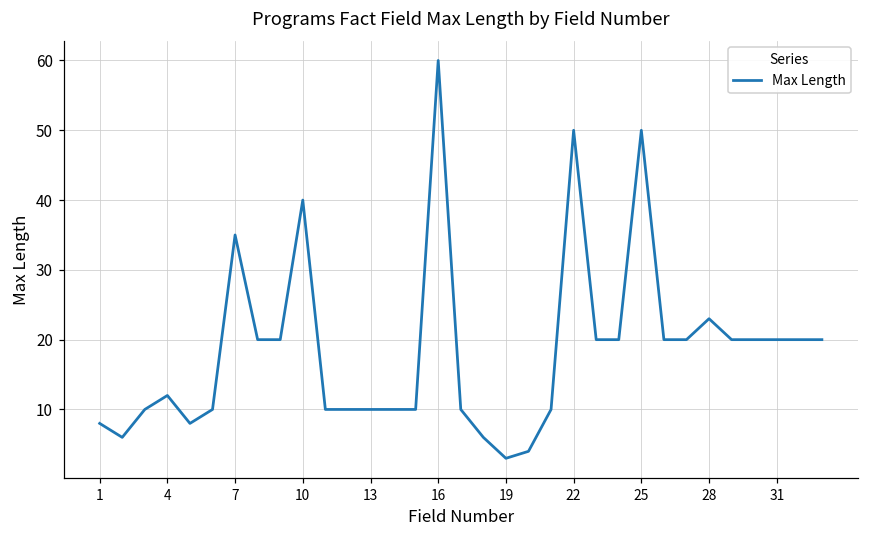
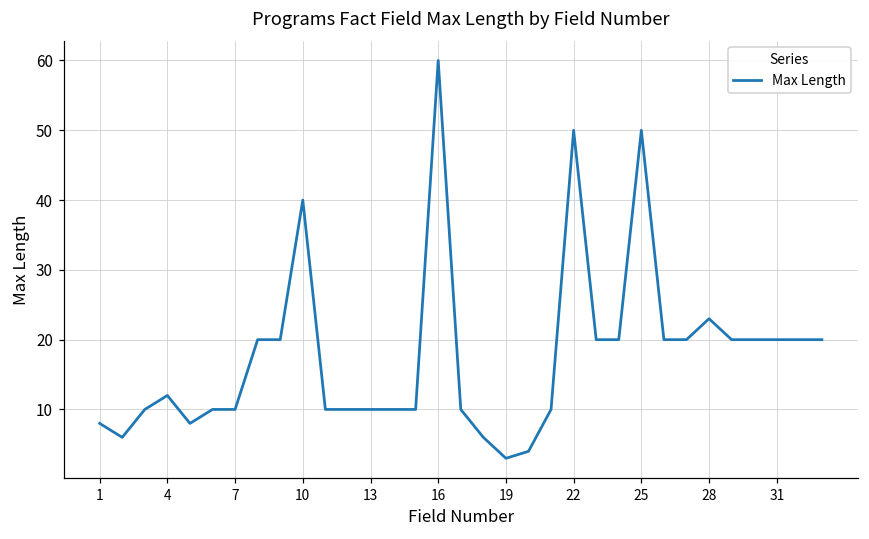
7: 35 -> 10
